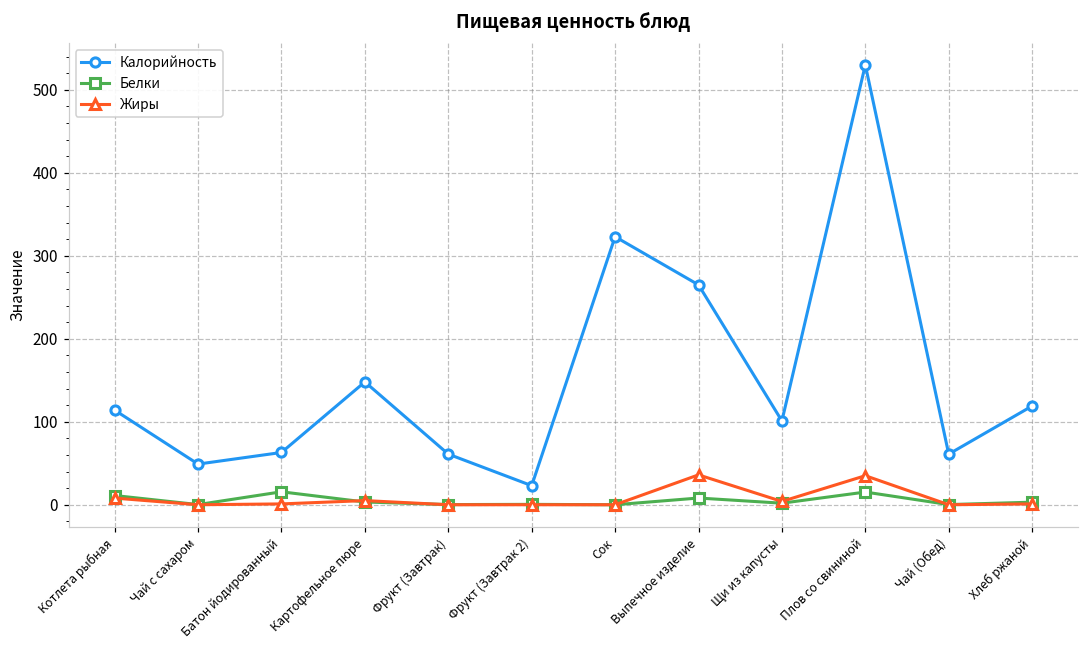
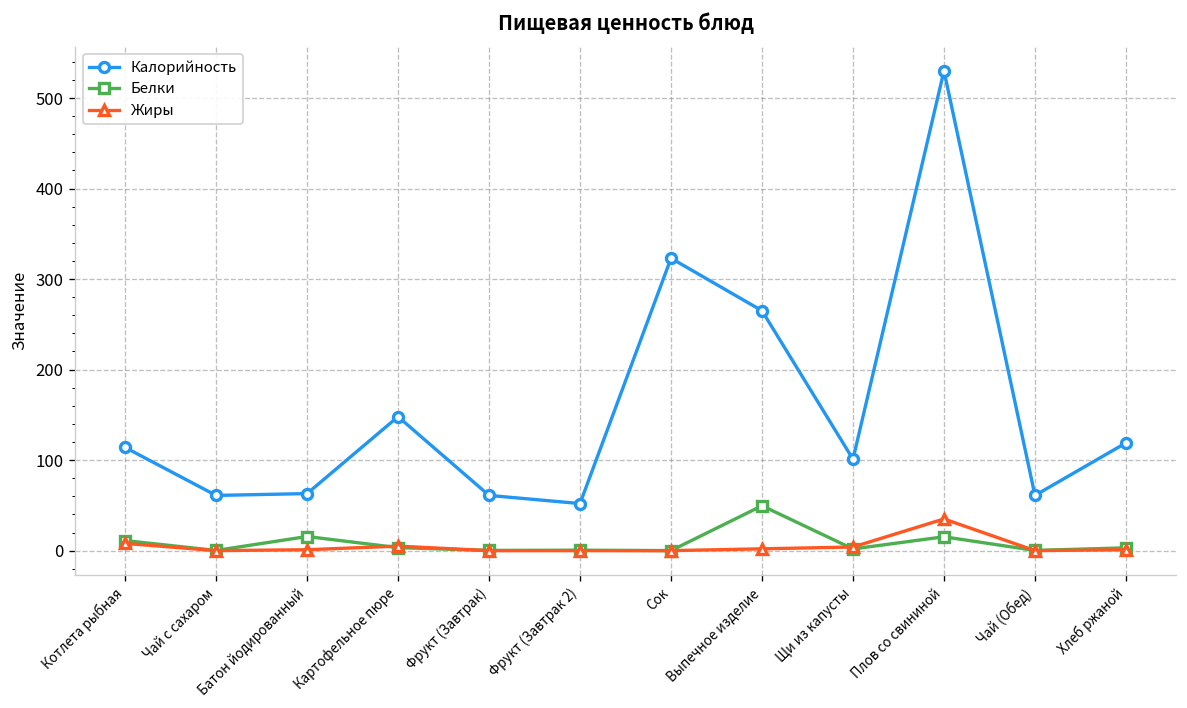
Калорийность, Чай с сахаром: 50 -> 60
Калорийность, Фрукт (Завтрак 2): 20 -> 50
Белки, Выпечное изделие: 10 -> 50
Жиры, Выпечное изделие: 40 -> 0
